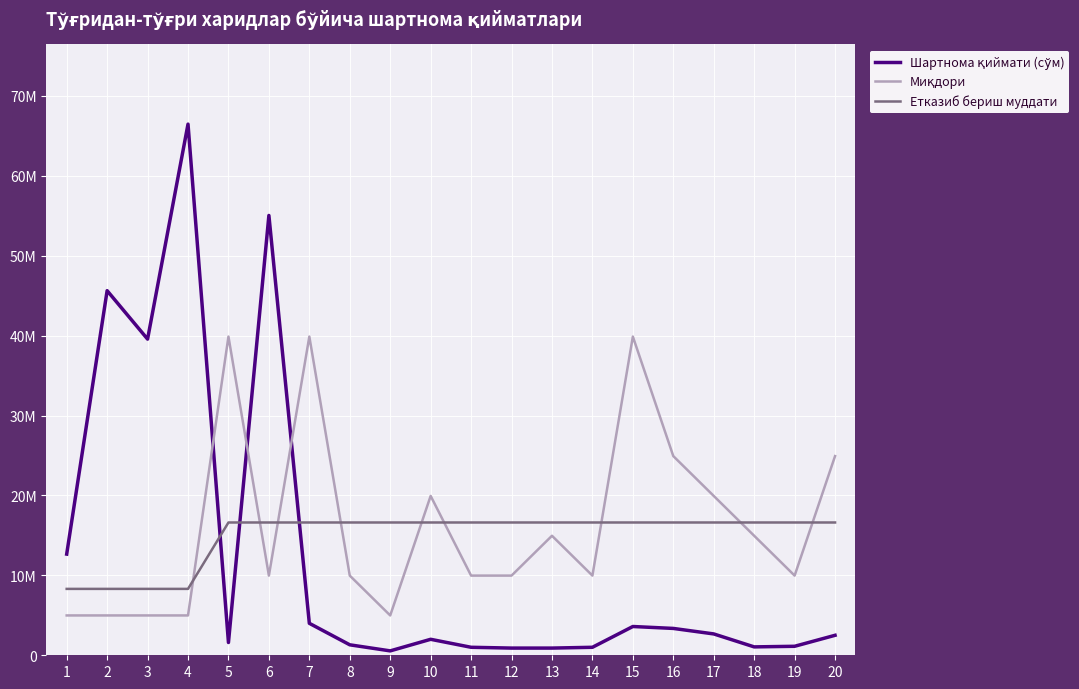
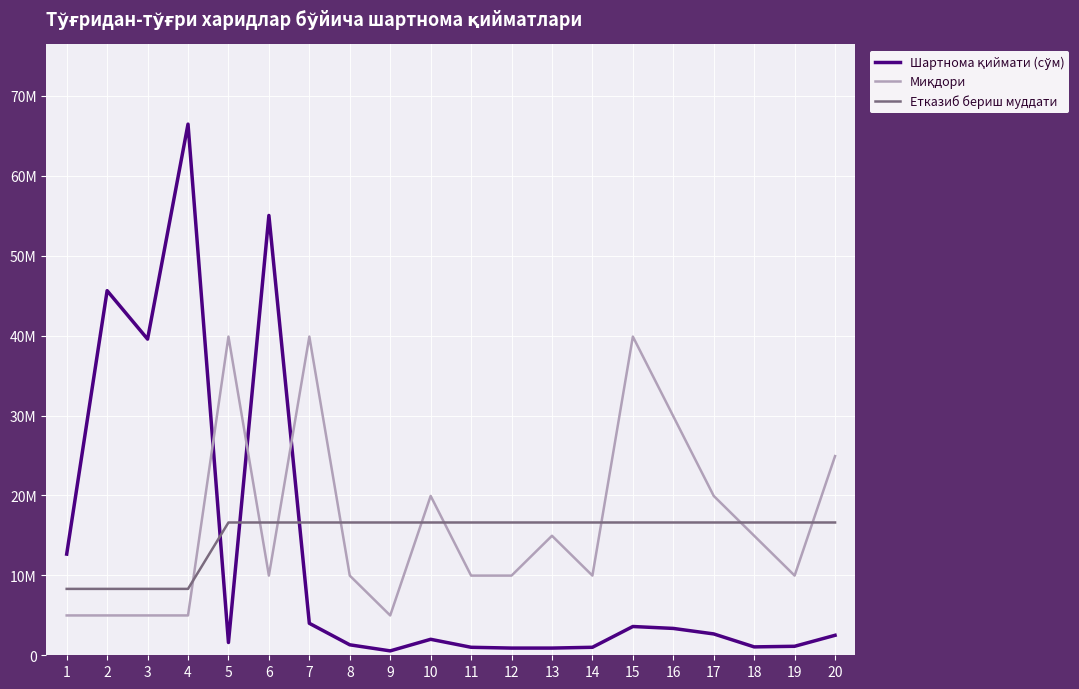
Миқдори, 16: 25000000 -> 30000000
